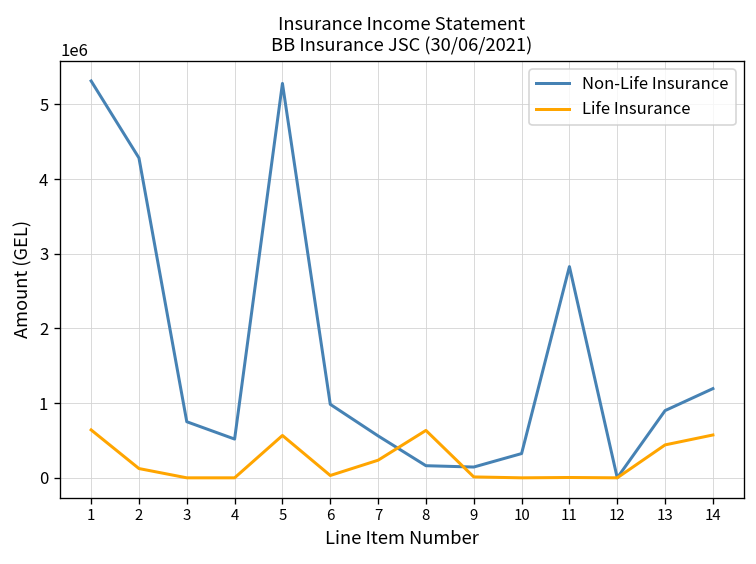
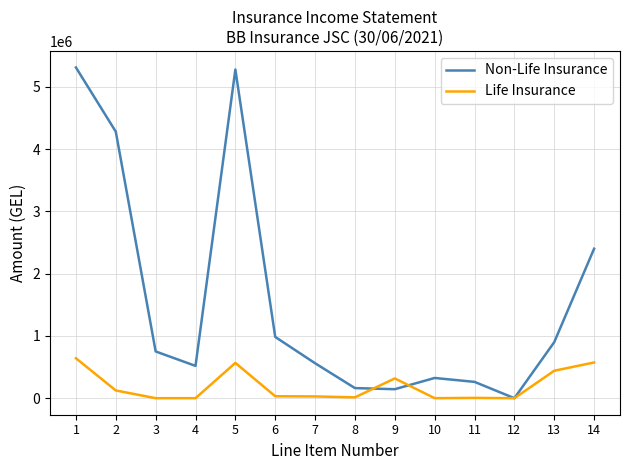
Life Insurance, 7: 200000 -> 0
Life Insurance, 8: 600000 -> 0
Life Insurance, 9: 0 -> 300000
Non-Life Insurance, 11: 2800000 -> 300000
Non-Life Insurance, 14: 1200000 -> 2400000
